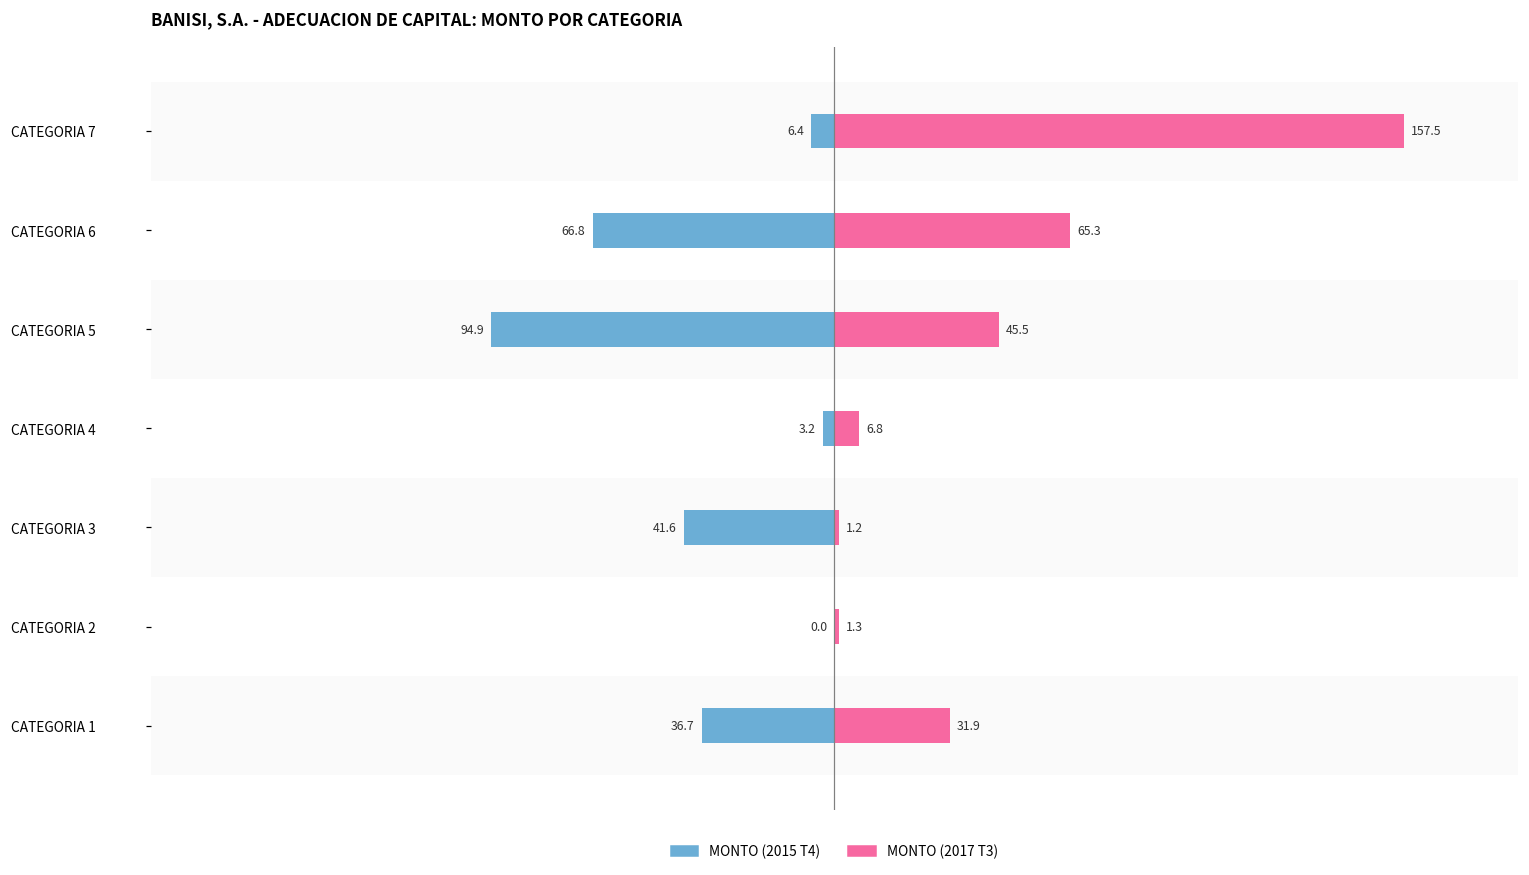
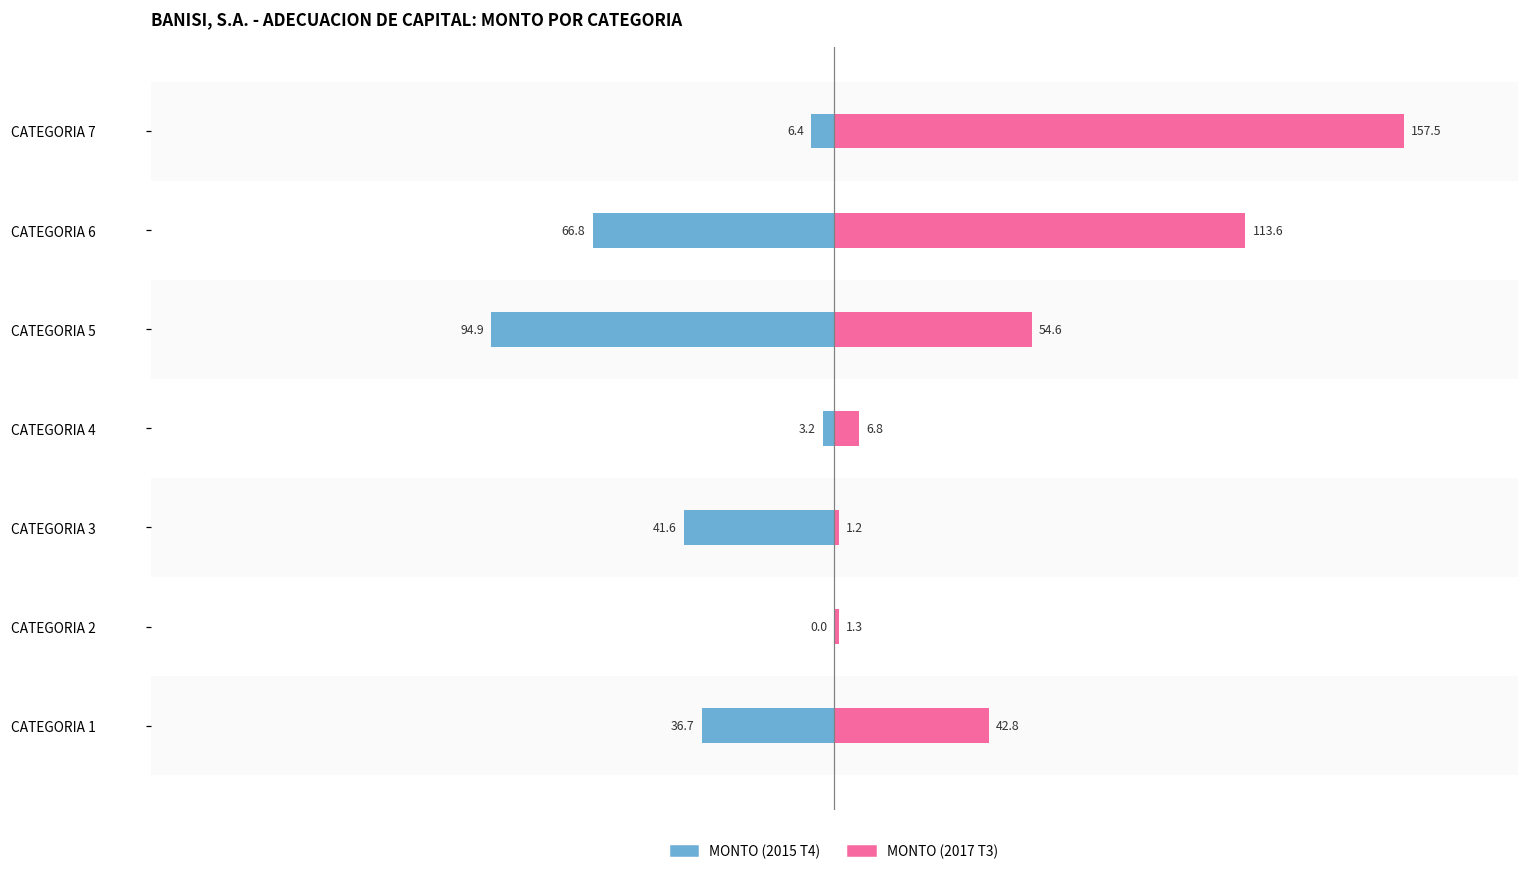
MONTO (2017 T3), CATEGORIA 6: 65.3 -> 113.6
MONTO (2017 T3), CATEGORIA 5: 45.5 -> 54.6
MONTO (2017 T3), CATEGORIA 1: 31.9 -> 42.8
